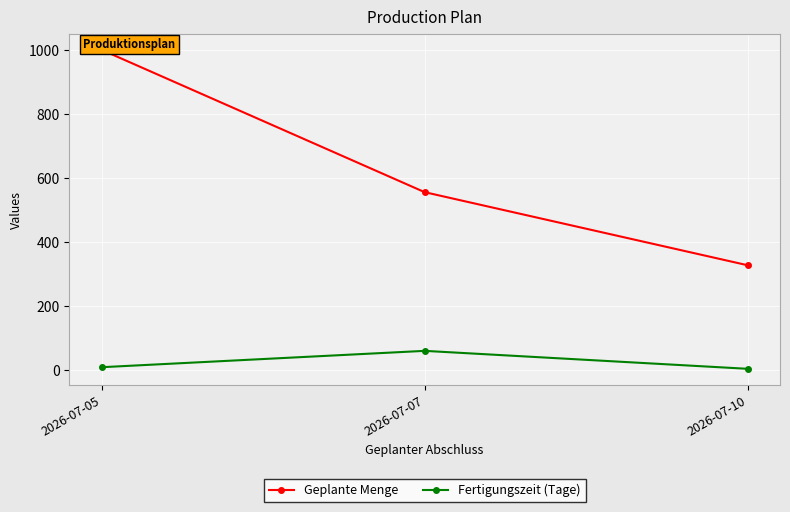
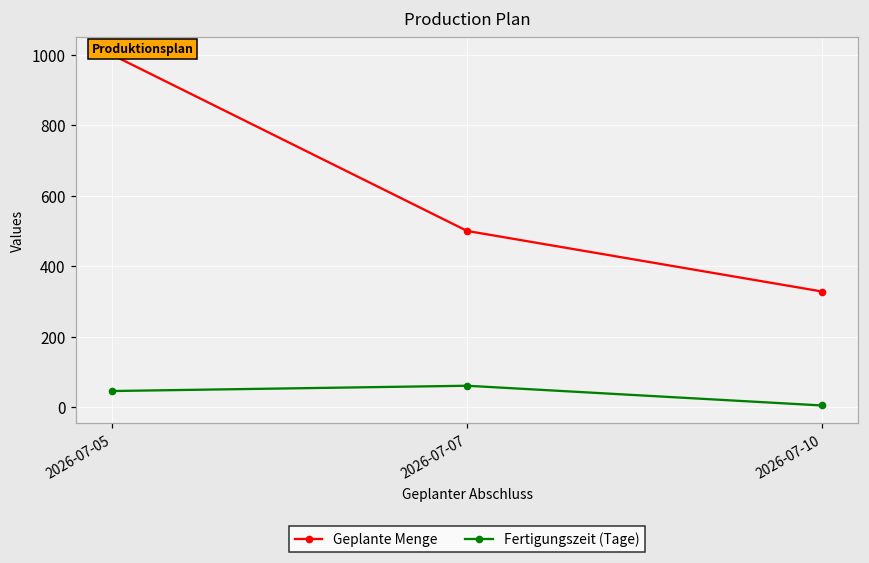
Fertigungszeit (Tage), 2026-07-05: 10 -> 50
Geplante Menge, 2026-07-07: 560 -> 500
